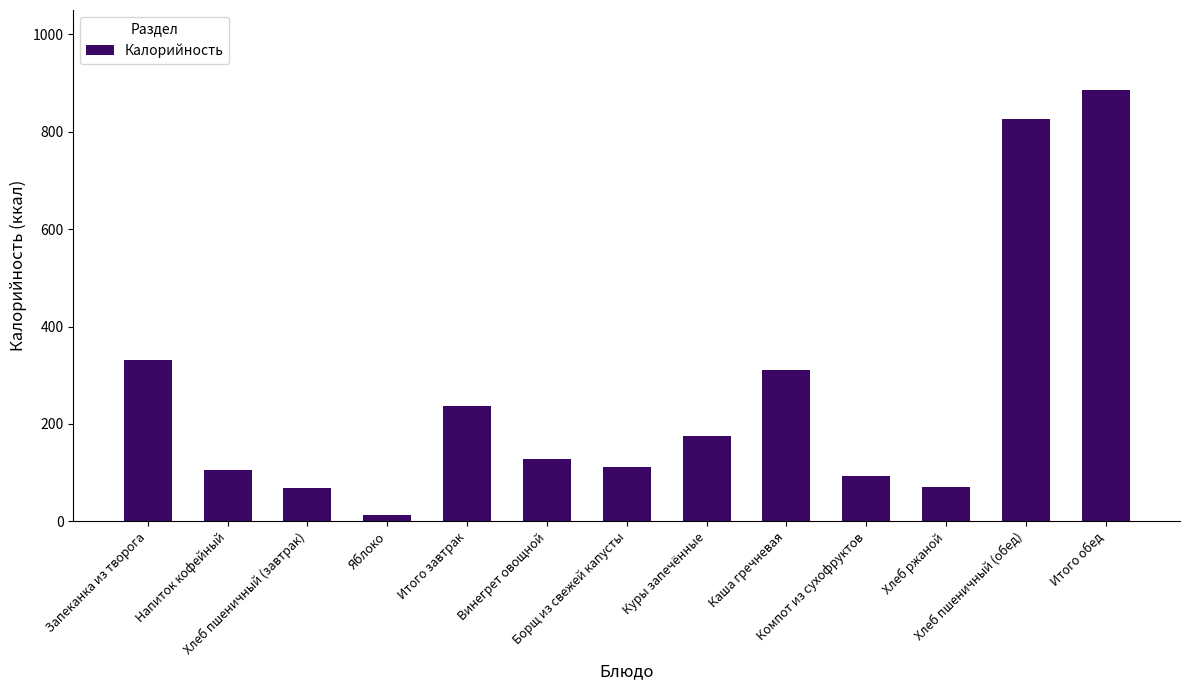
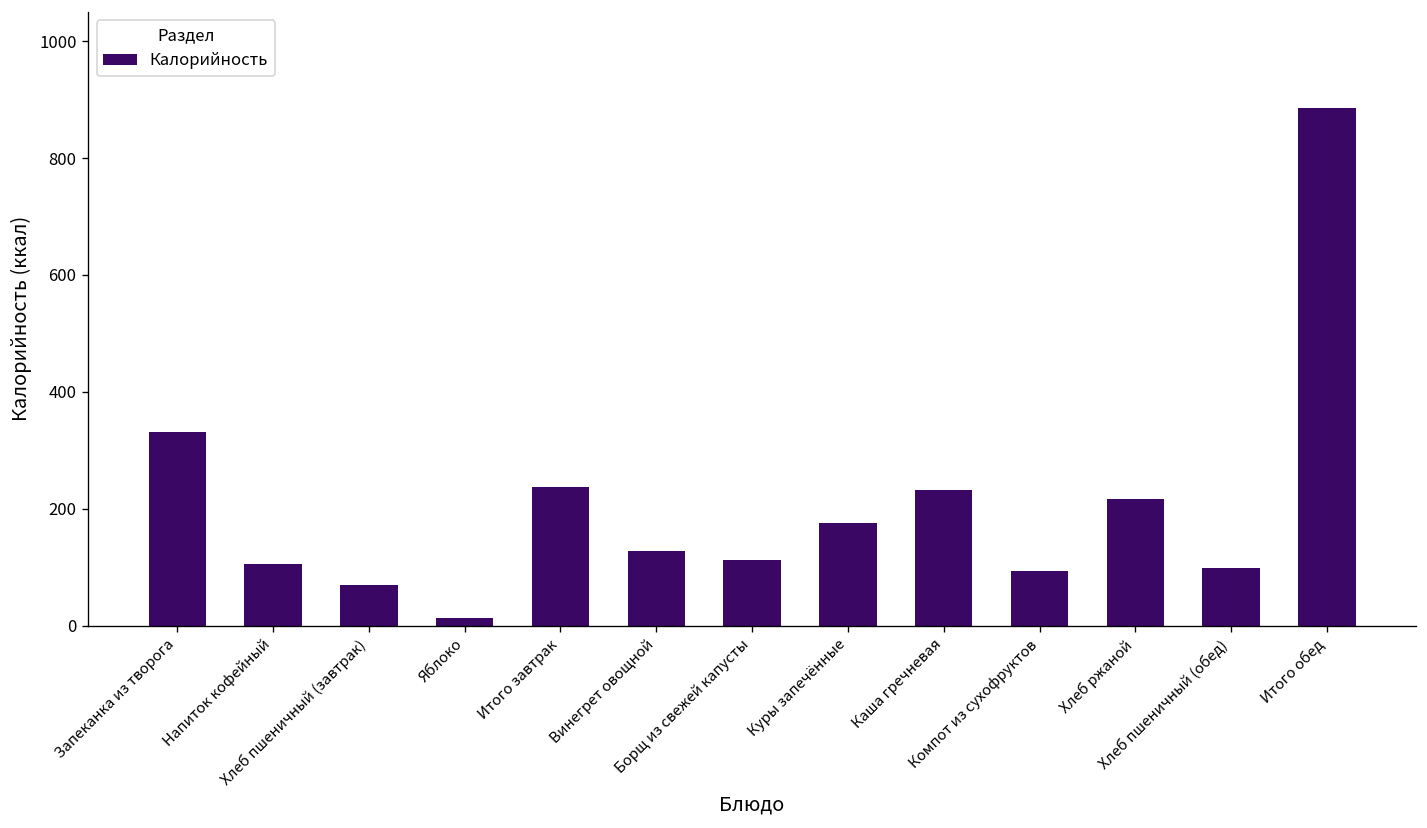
Каша гречневая: 310 -> 230
Хлеб ржаной: 70 -> 220
Хлеб пшеничный (обед): 830 -> 100
